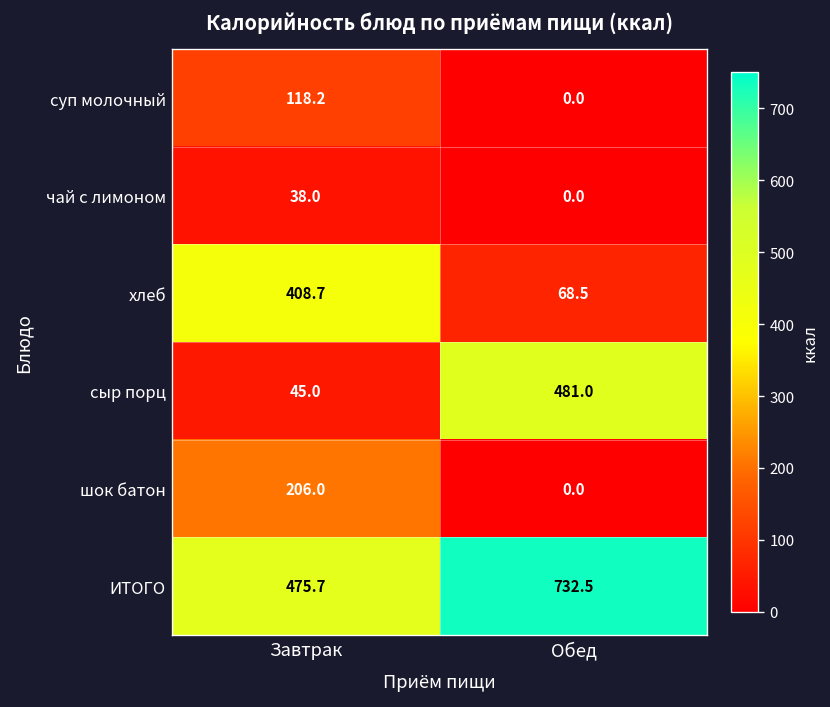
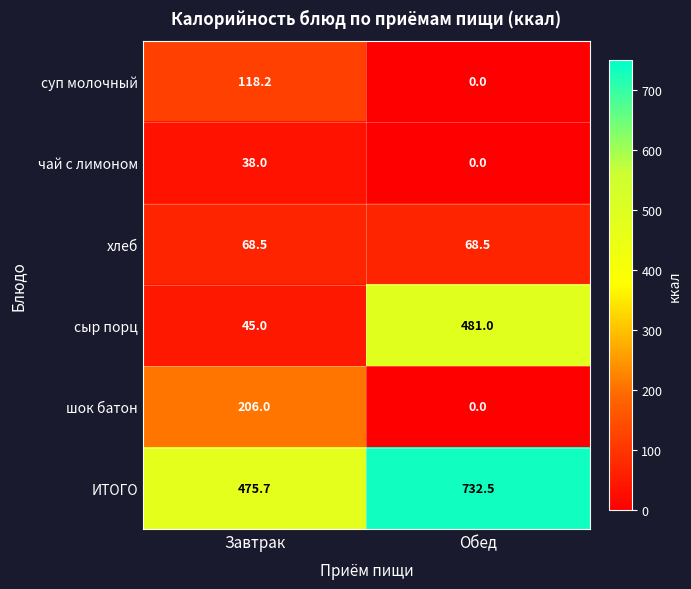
хлеб, Завтрак: 408.7 -> 68.5
